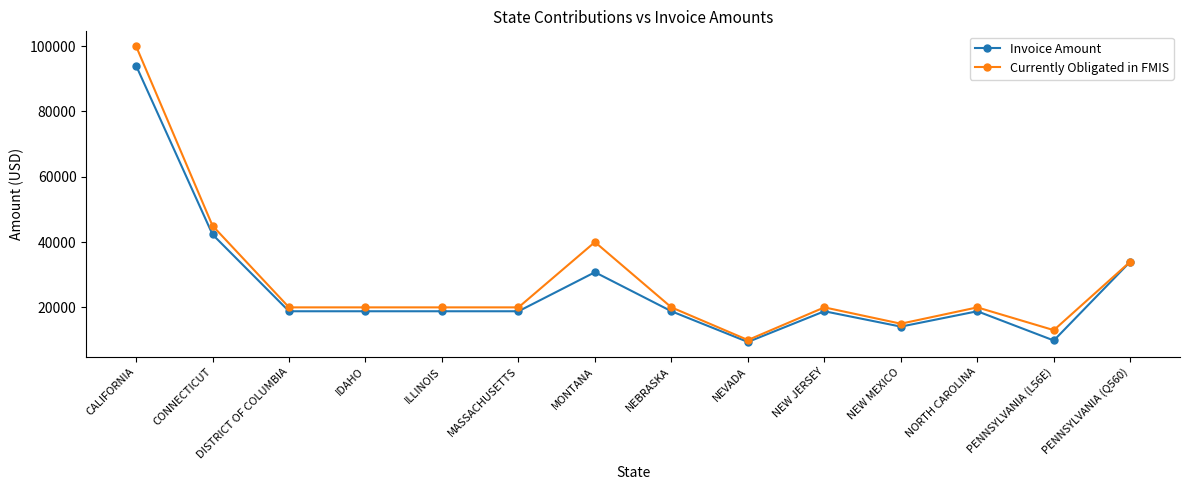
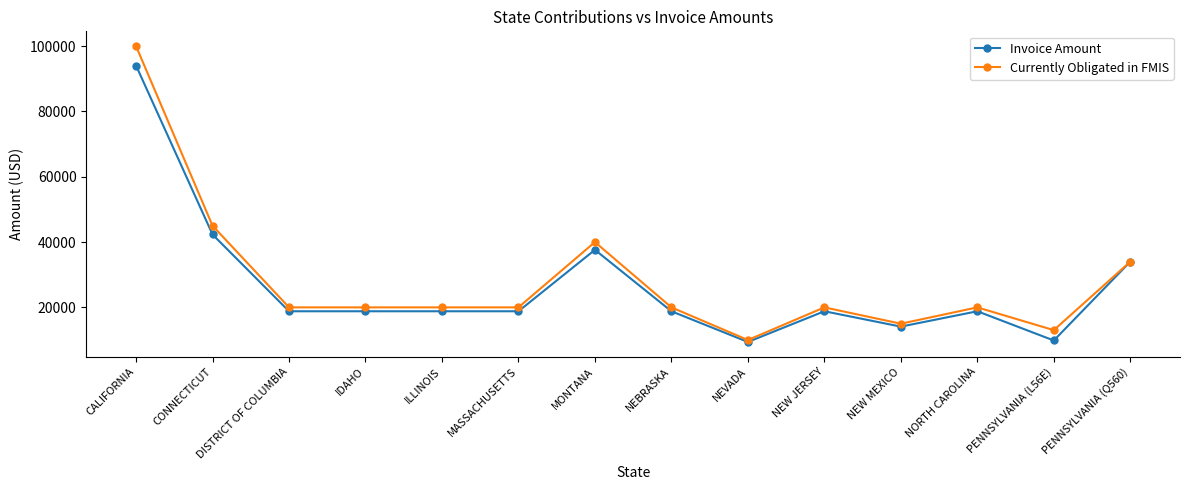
Invoice Amount, MONTANA: 31000 -> 38000
